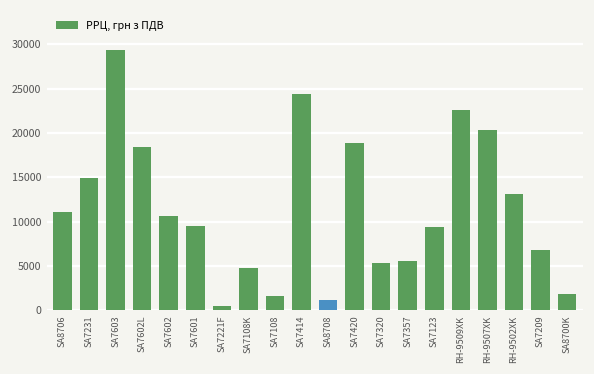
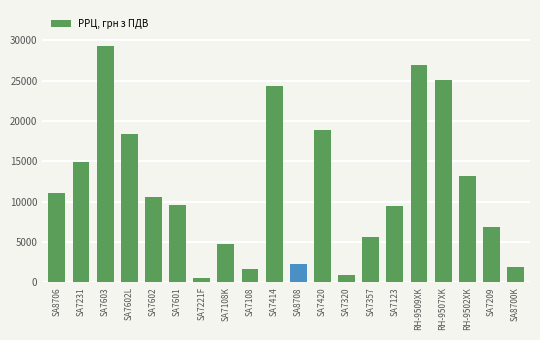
SA8708: 1000 -> 2000
SA7320: 5000 -> 1000
RH-9509XK: 23000 -> 27000
RH-9507XK: 20000 -> 25000
